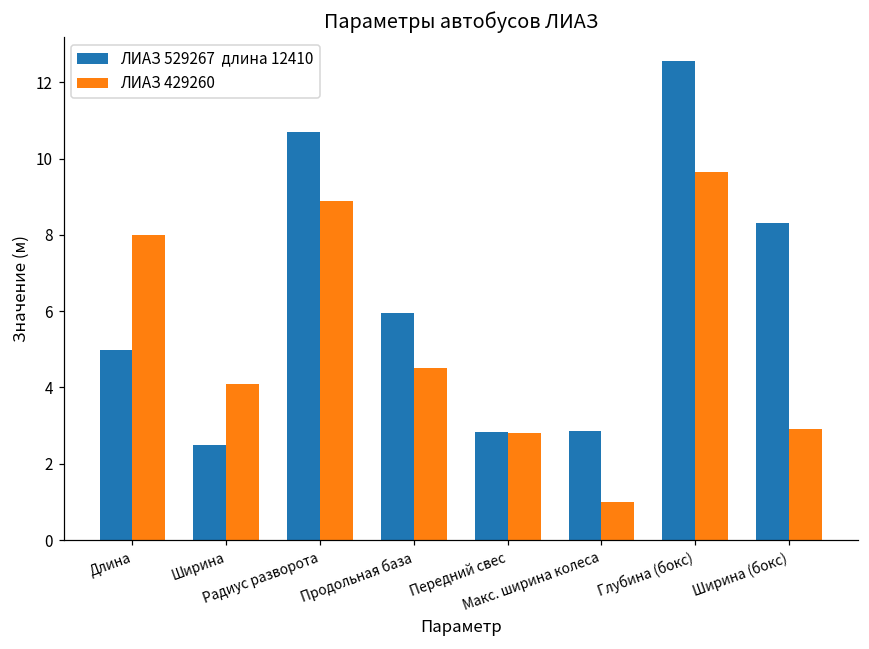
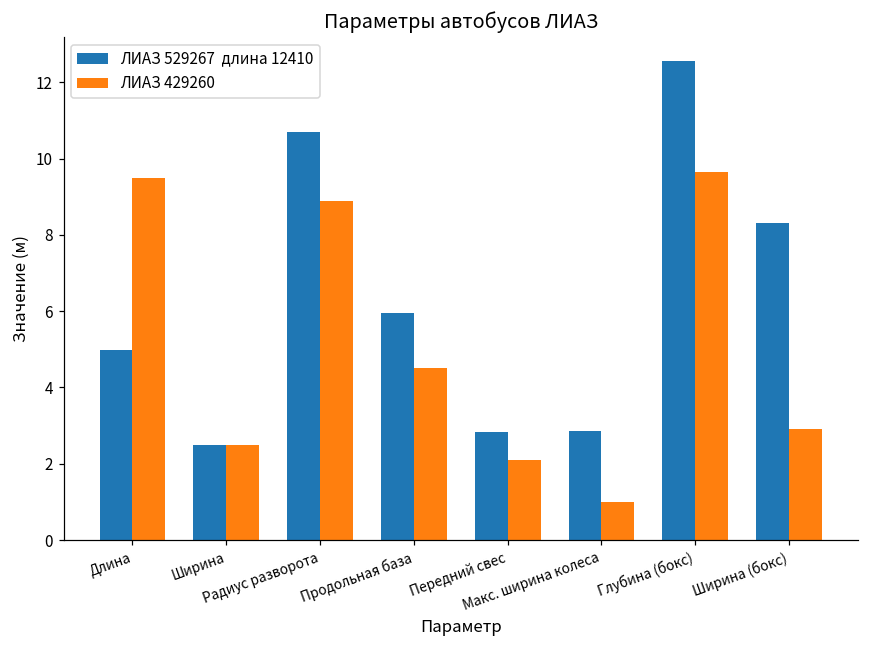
ЛИАЗ 429260, Длина: 8.0 -> 9.5
ЛИАЗ 429260, Ширина: 4.1 -> 2.5
ЛИАЗ 429260, Передний свес: 2.8 -> 2.1
